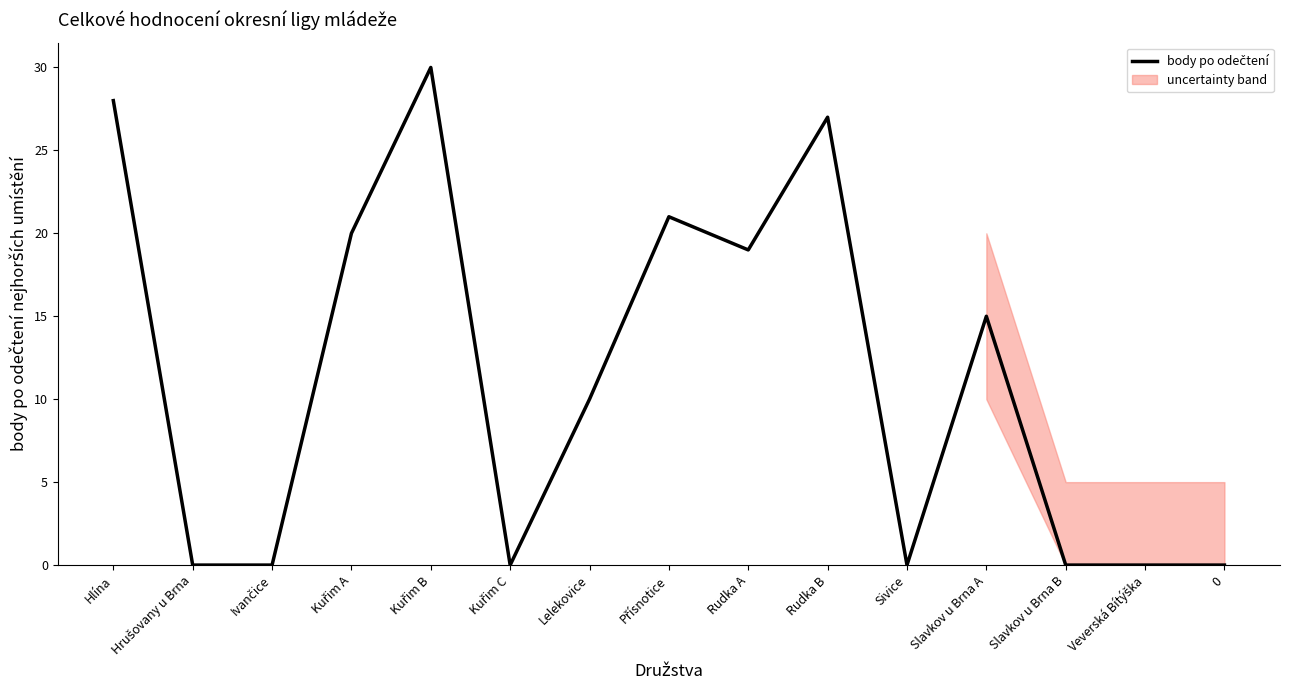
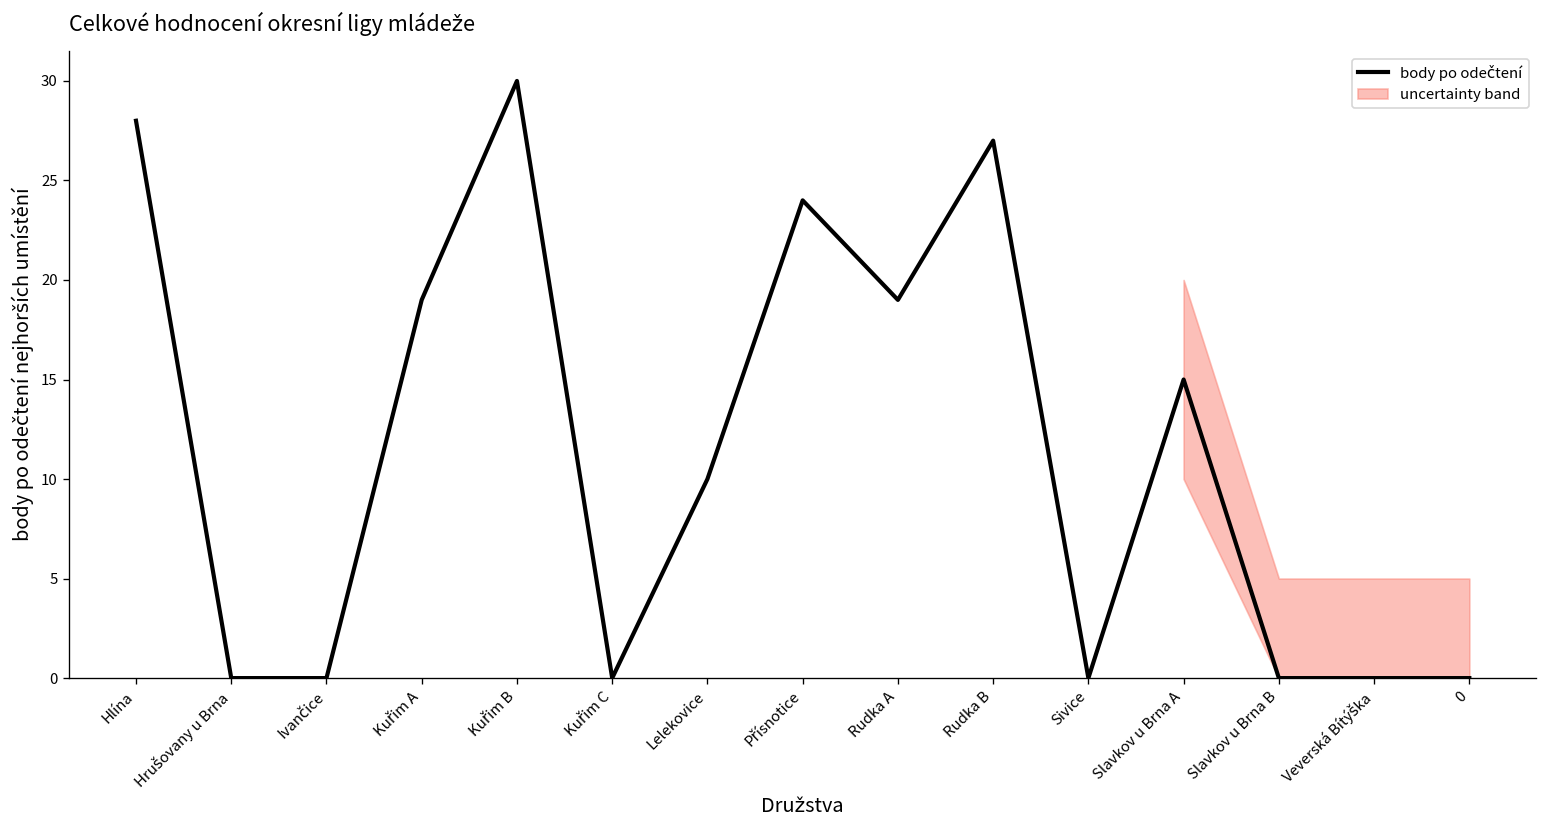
body po odečtení, Kuřim A: 20 -> 19
body po odečtení, Přísnotice: 21 -> 24
